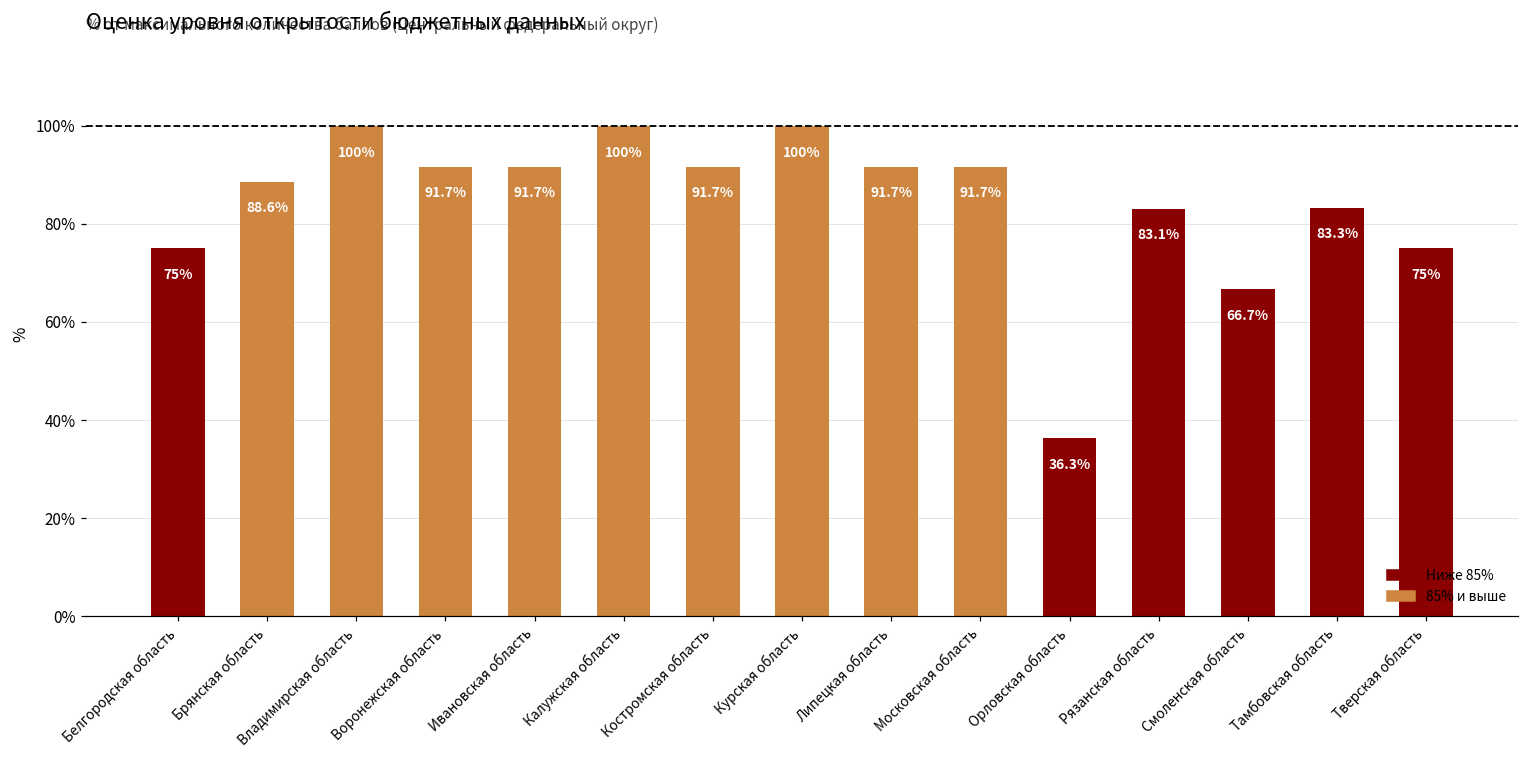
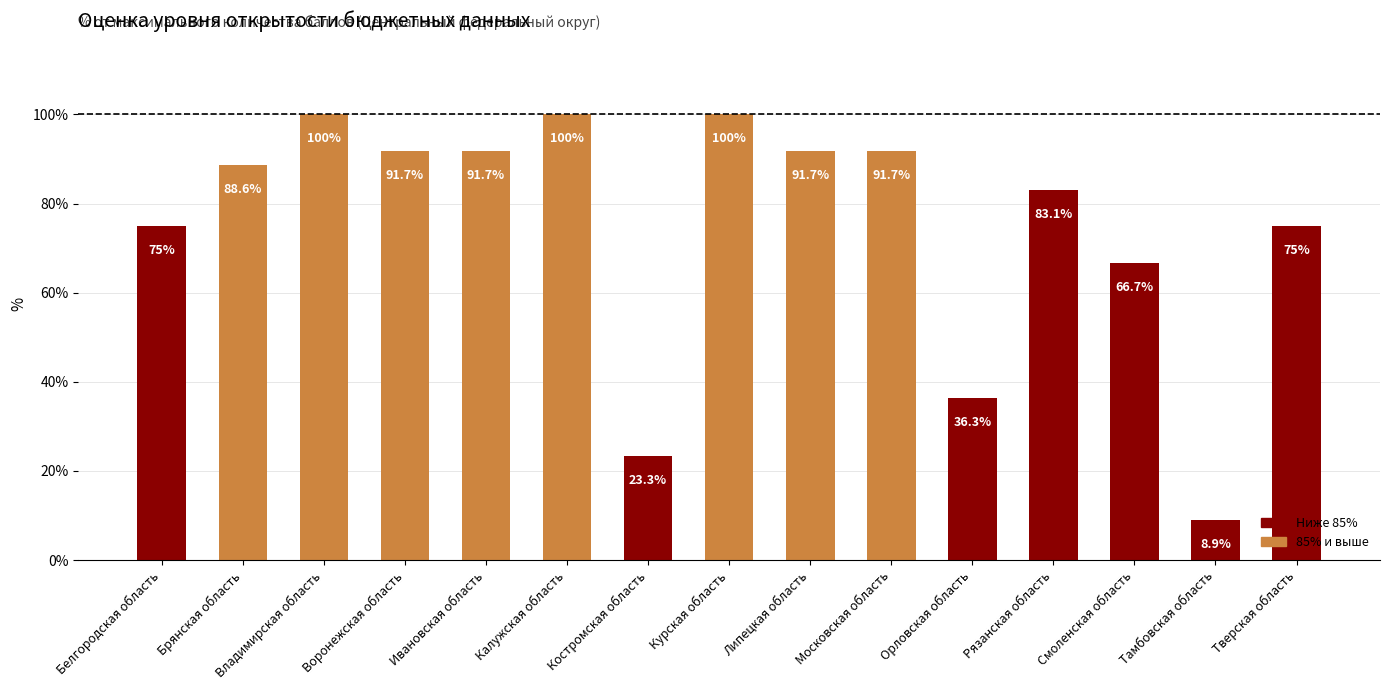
Костромская область: 91.7% -> 23.3%
Тамбовская область: 83.3% -> 8.9%
